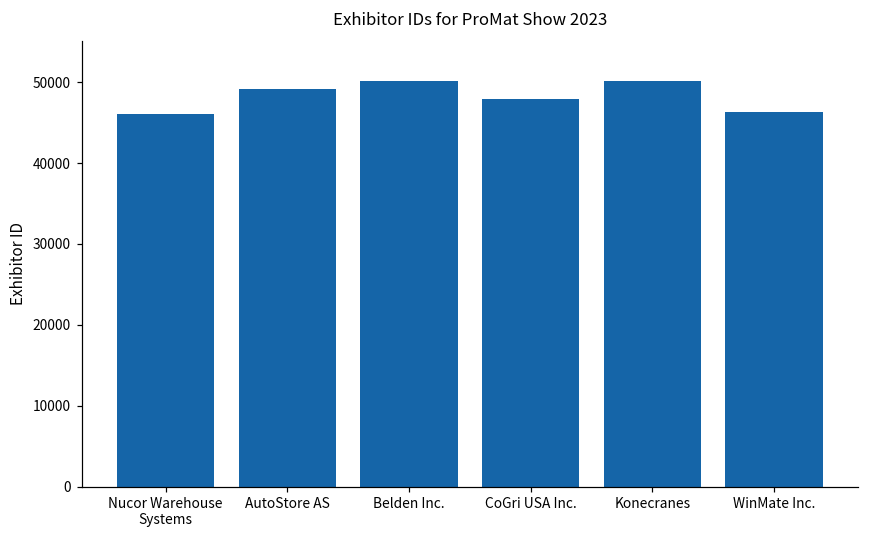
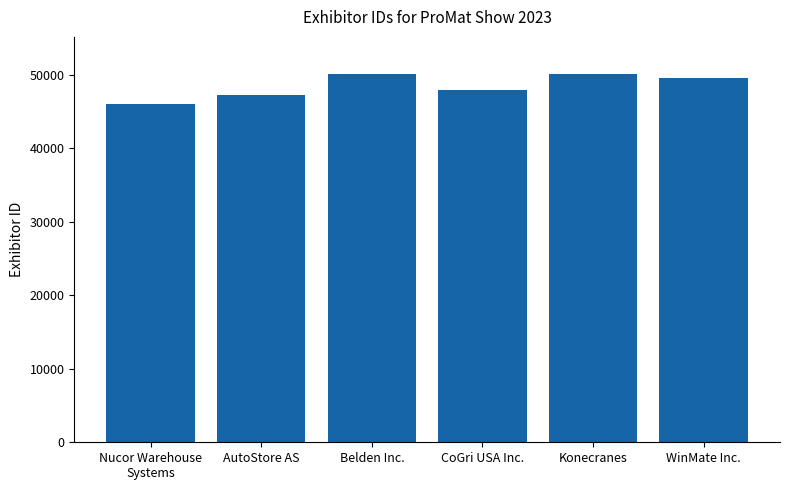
AutoStore AS: 49000 -> 47000
WinMate Inc.: 46000 -> 50000
